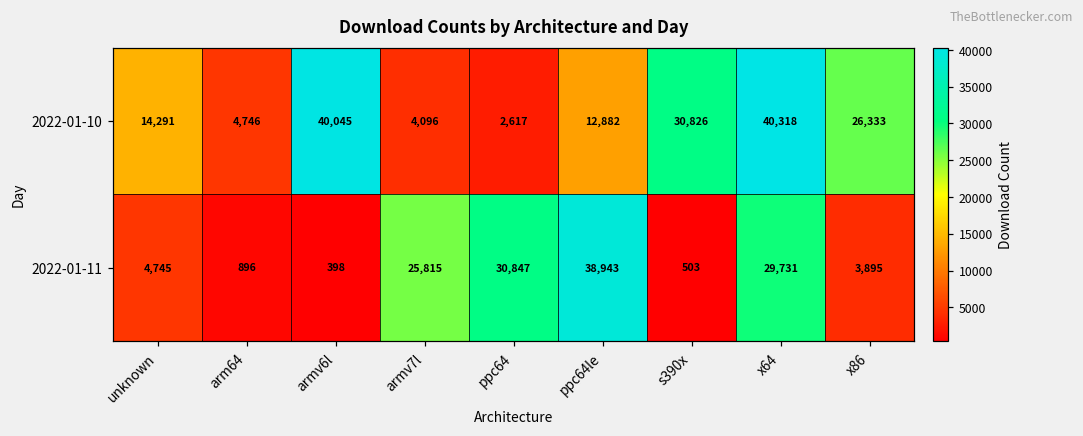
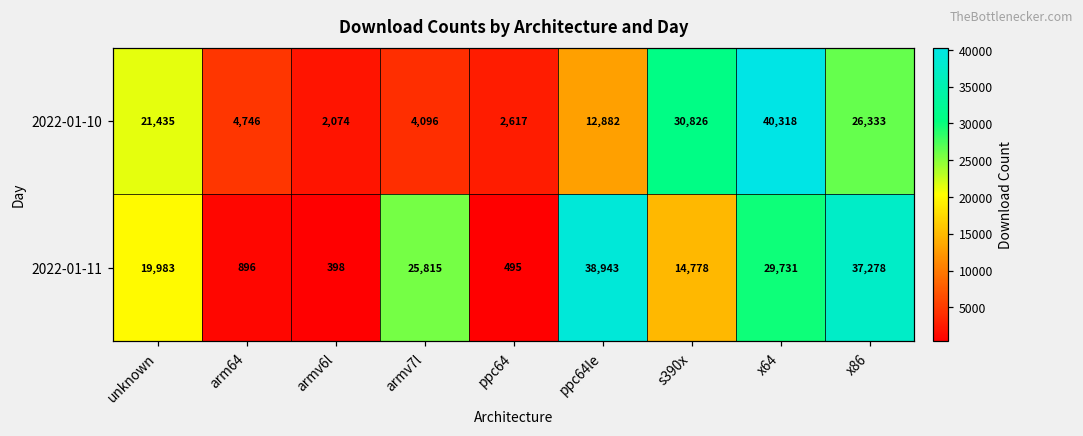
2022-01-10, unknown: 14,291 -> 21,435
2022-01-10, armv6l: 40,045 -> 2,074
2022-01-11, unknown: 4,745 -> 19,983
2022-01-11, ppc64: 30,847 -> 495
2022-01-11, s390x: 503 -> 14,778
2022-01-11, x86: 3,895 -> 37,278
